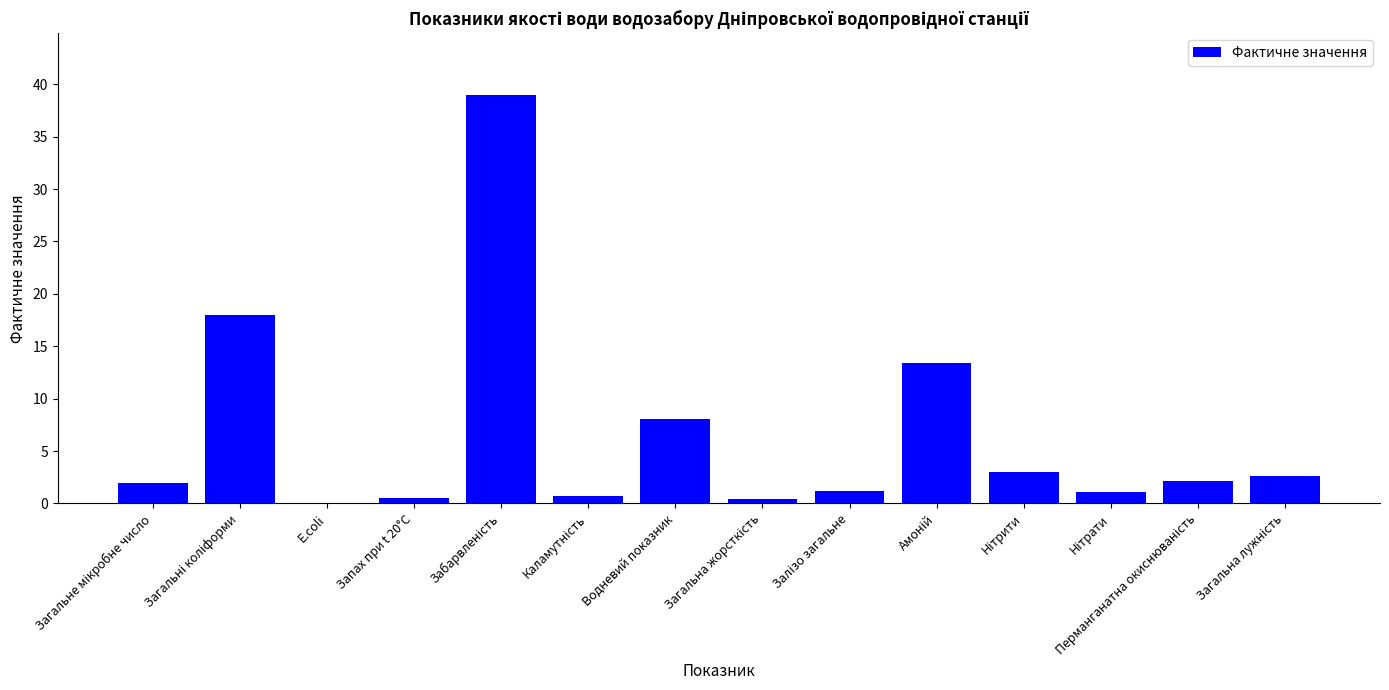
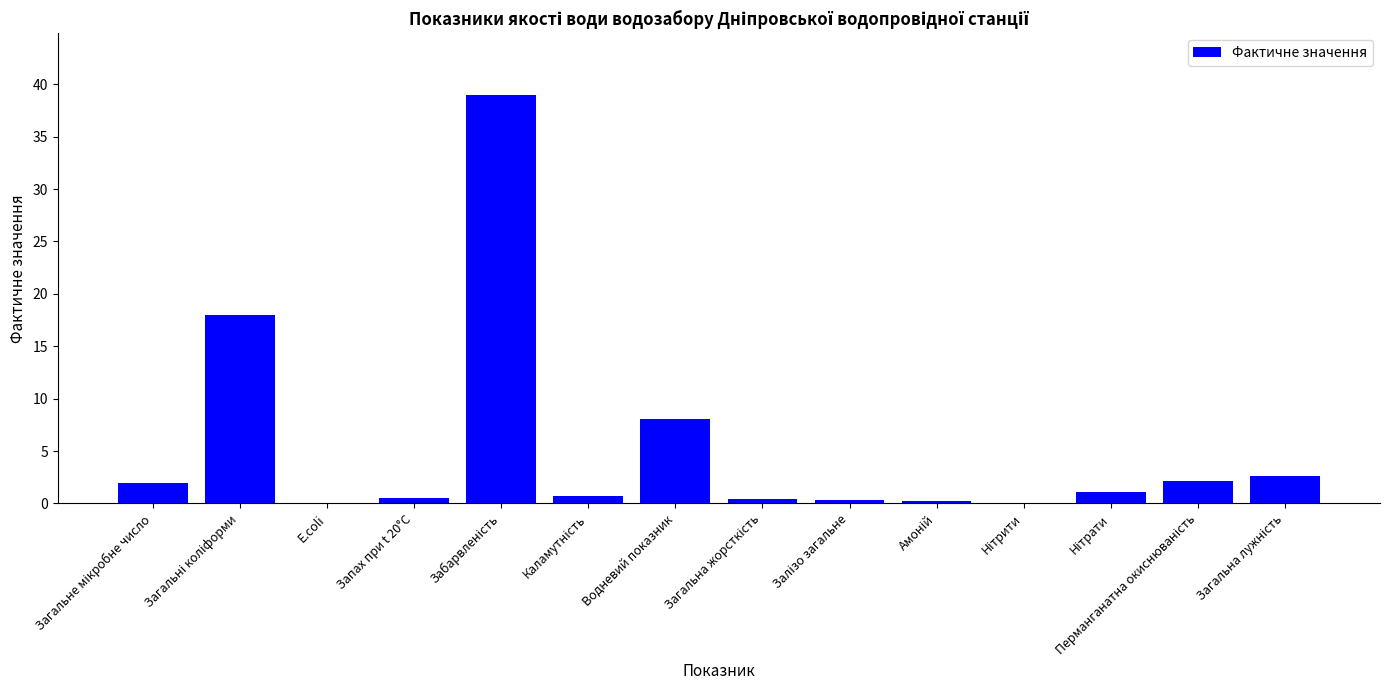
Залізо загальне: 1.2 -> 0.3
Амоній: 13.4 -> 0.2
Нітрити: 3.1 -> 0.0
